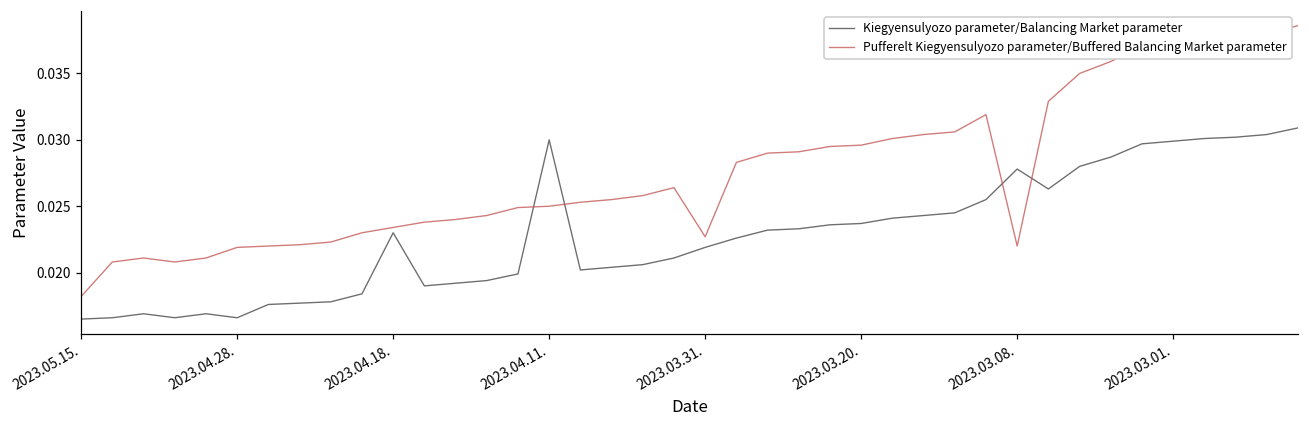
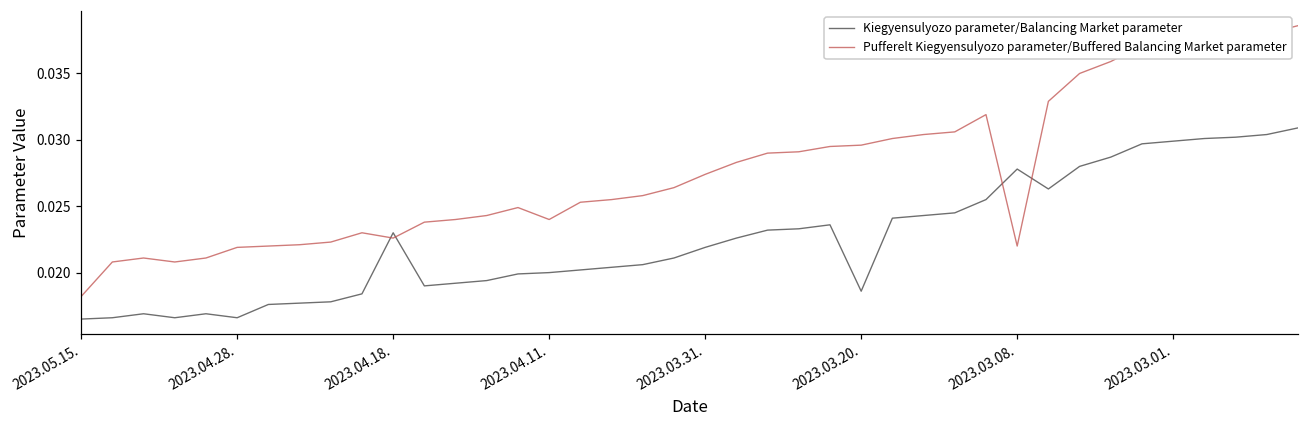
Pufferelt Kiegyensulyozo parameter/Buffered Balancing Market parameter, 2023.04.18.: 0.0234 -> 0.0226
Kiegyensulyozo parameter/Balancing Market parameter, 2023.04.11.: 0.03 -> 0.02
Pufferelt Kiegyensulyozo parameter/Buffered Balancing Market parameter, 2023.04.11.: 0.025 -> 0.024
Pufferelt Kiegyensulyozo parameter/Buffered Balancing Market parameter, 2023.03.31.: 0.0227 -> 0.0274
Kiegyensulyozo parameter/Balancing Market parameter, 2023.03.20.: 0.0237 -> 0.0186
